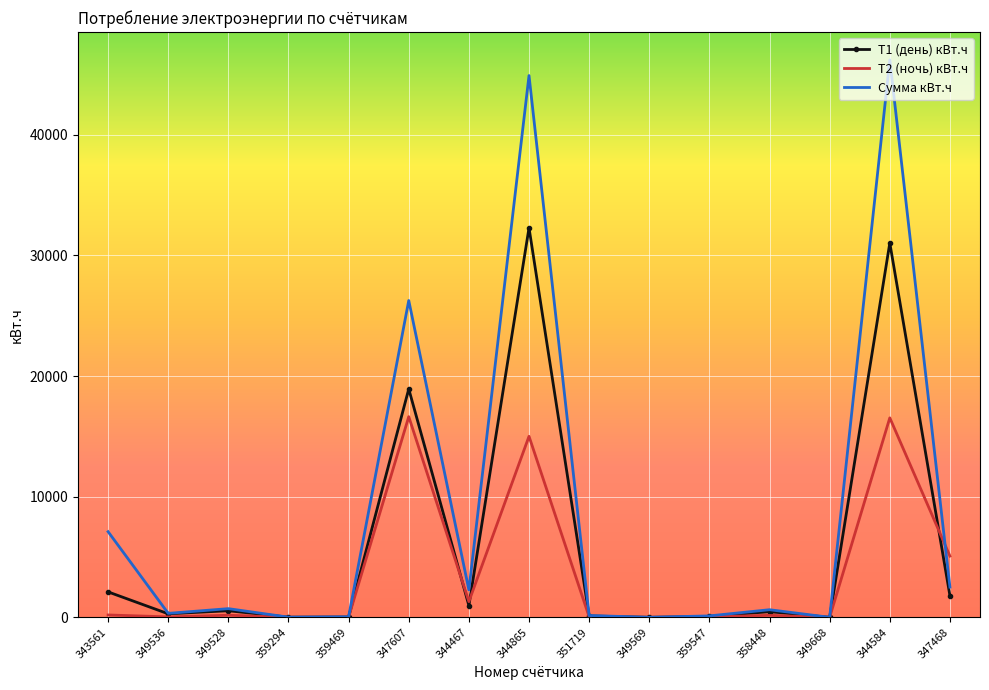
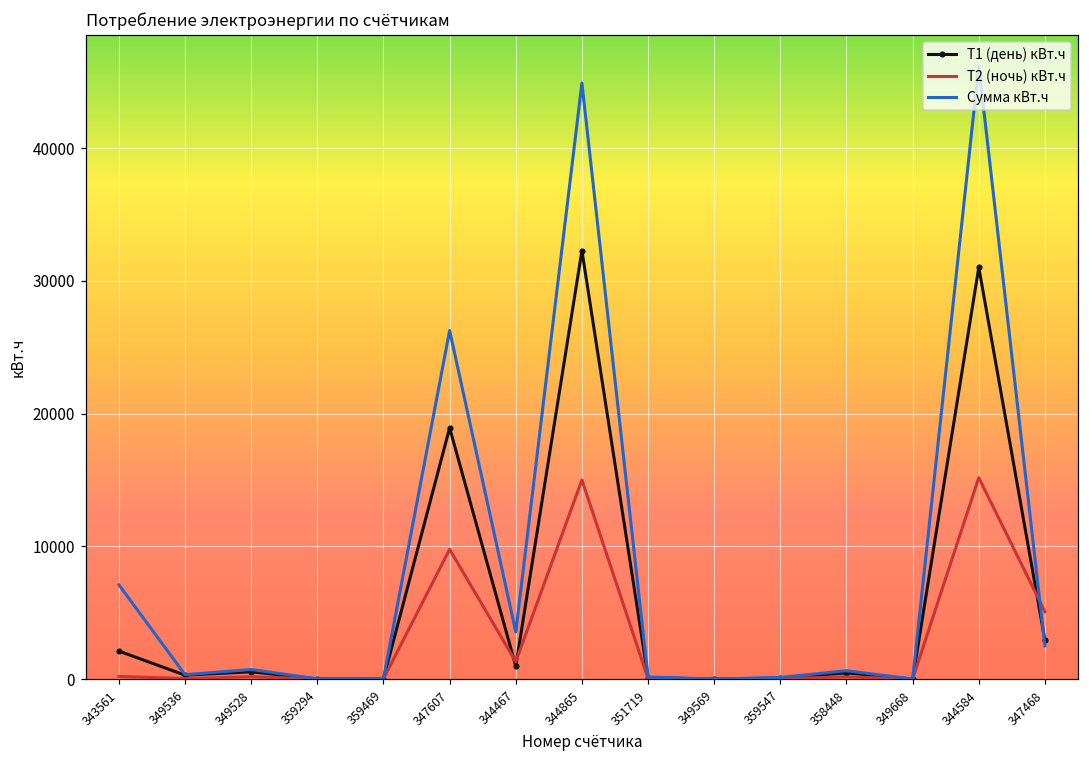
Т2 (ночь) кВт.ч, 347607: 16600 -> 9800
Сумма кВт.ч, 344467: 2300 -> 3500
Т2 (ночь) кВт.ч, 344584: 16500 -> 15200
Т1 (день) кВт.ч, 347468: 1800 -> 2900
